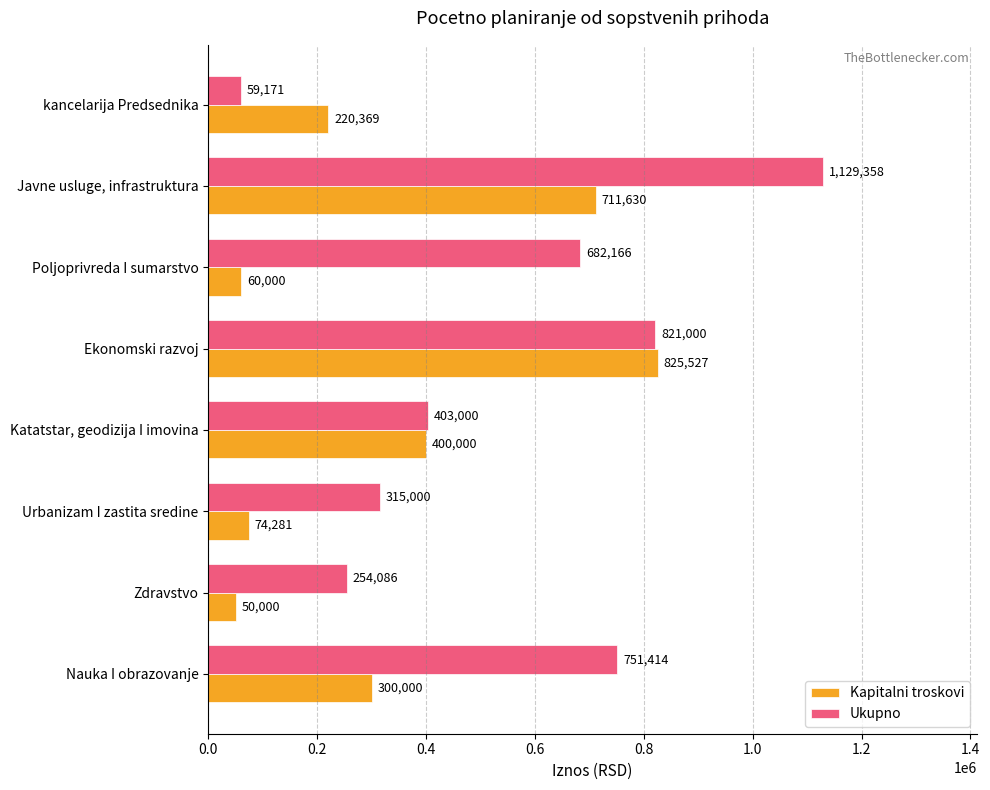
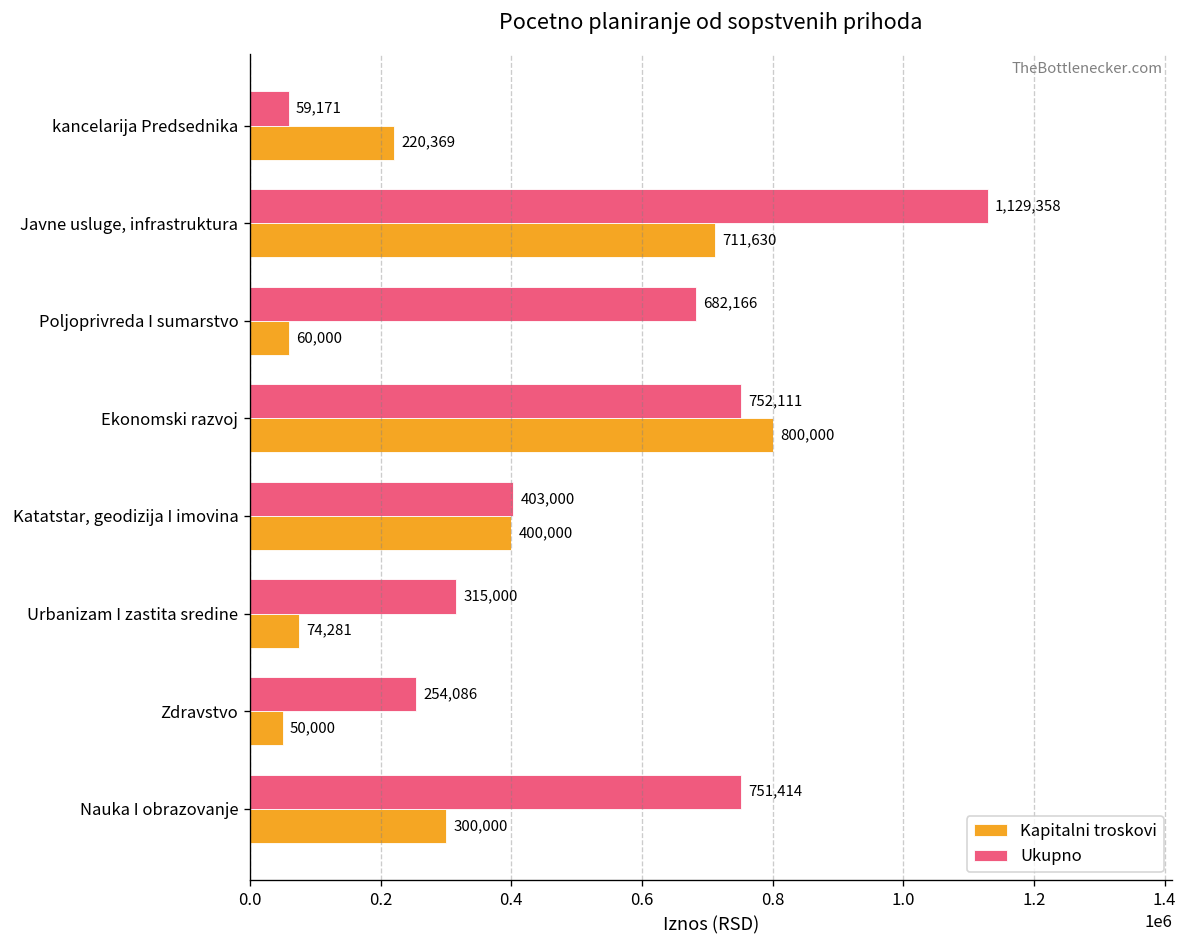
Ukupno, Ekonomski razvoj: 821,000 -> 752,111
Kapitalni troskovi, Ekonomski razvoj: 825,527 -> 800,000
